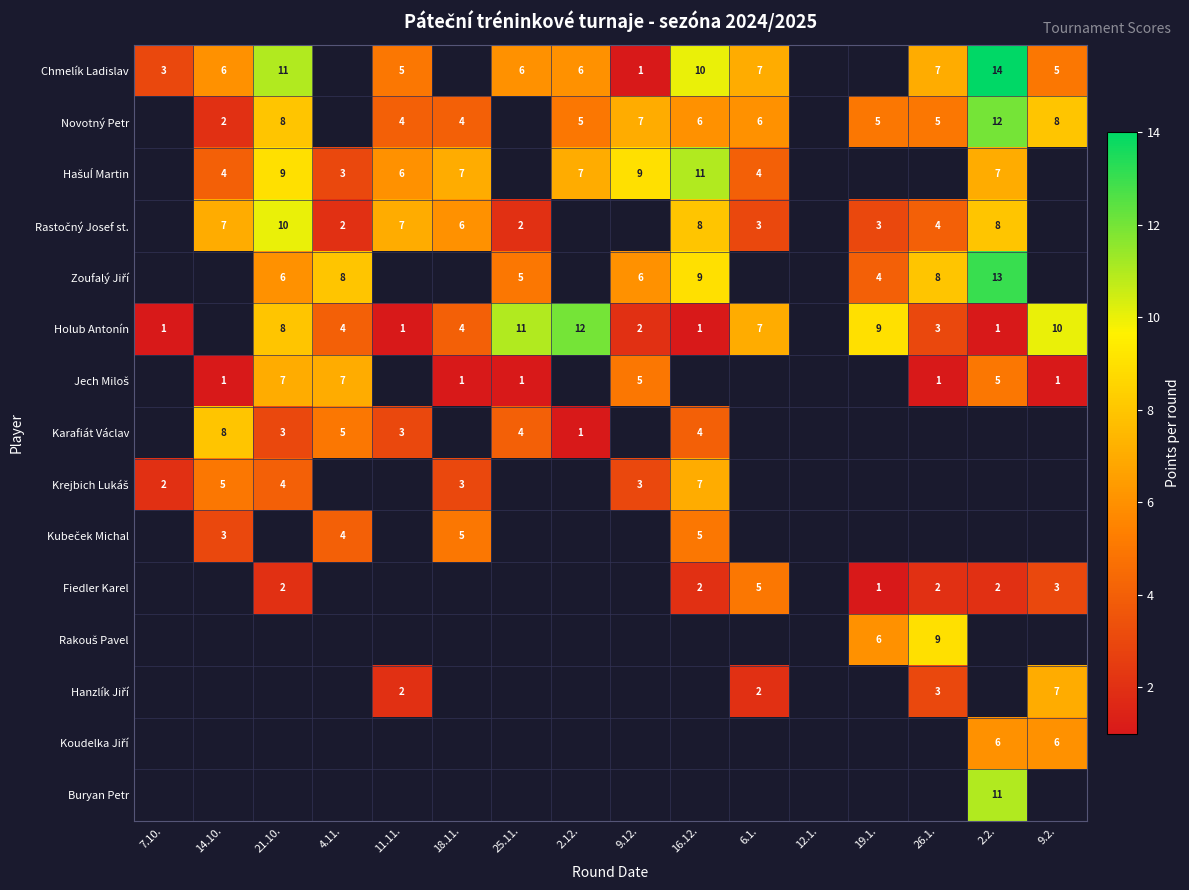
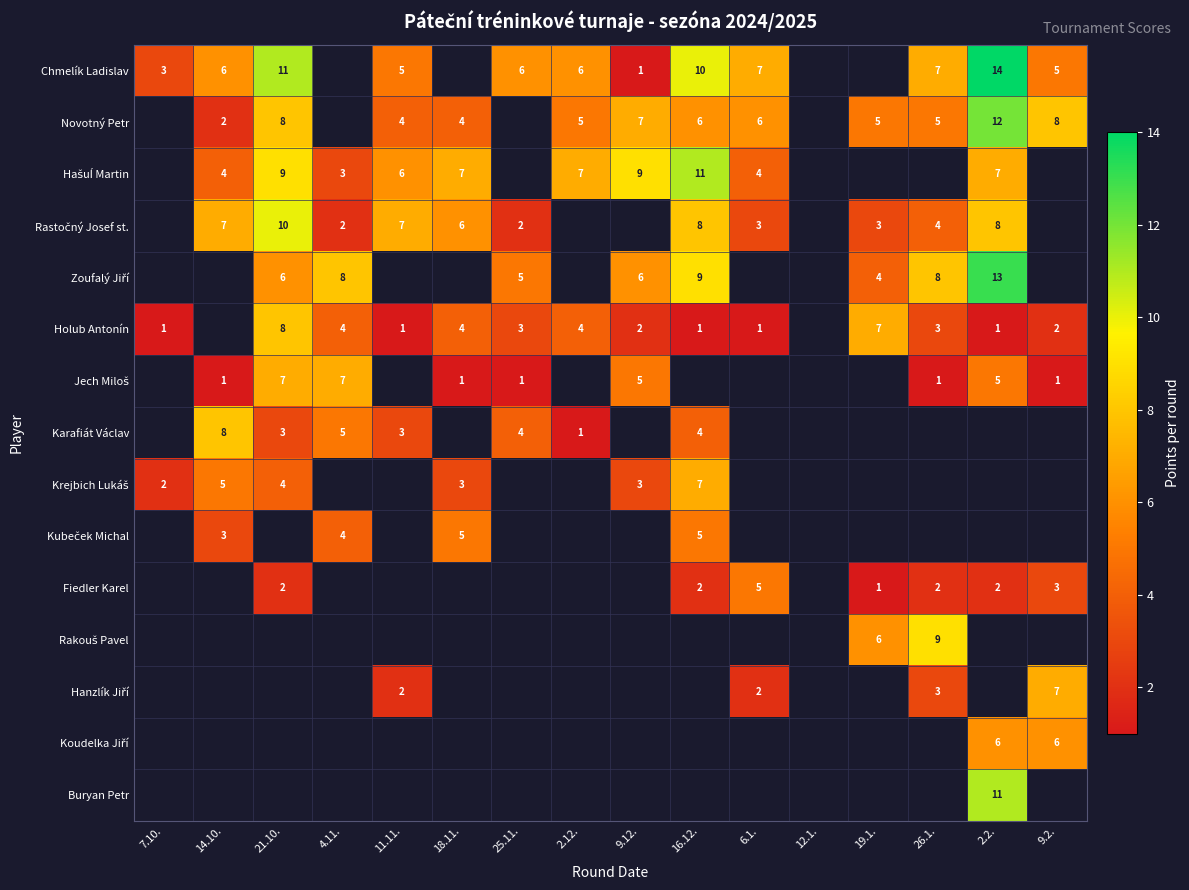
Holub Antonín, 25.11.: 11 -> 3
Holub Antonín, 2.12.: 12 -> 4
Holub Antonín, 6.1.: 7 -> 1
Holub Antonín, 19.1.: 9 -> 7
Holub Antonín, 9.2.: 10 -> 2
